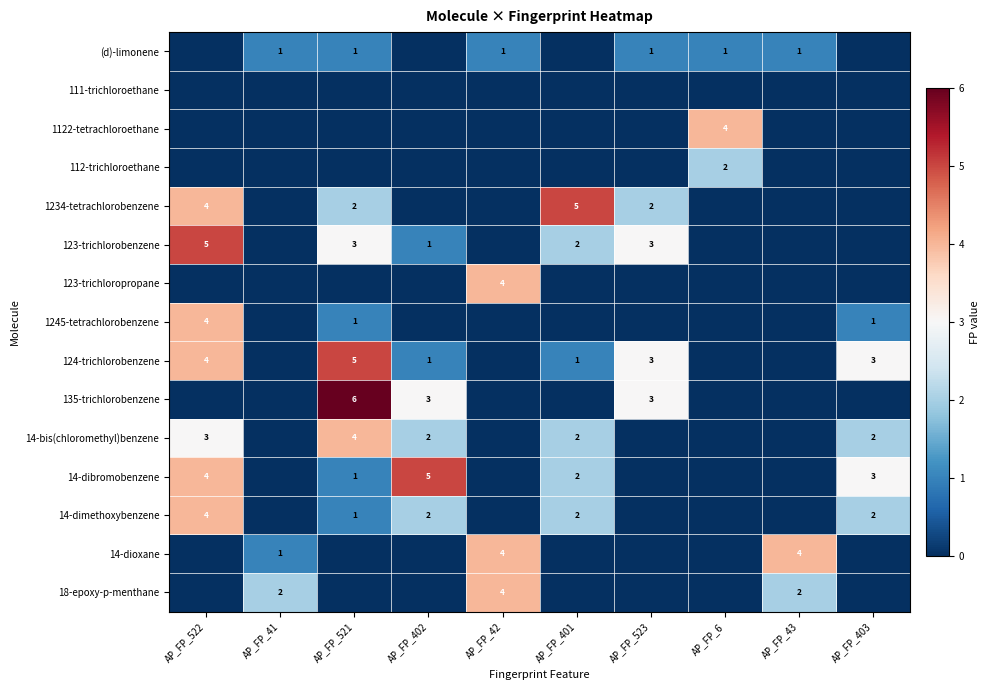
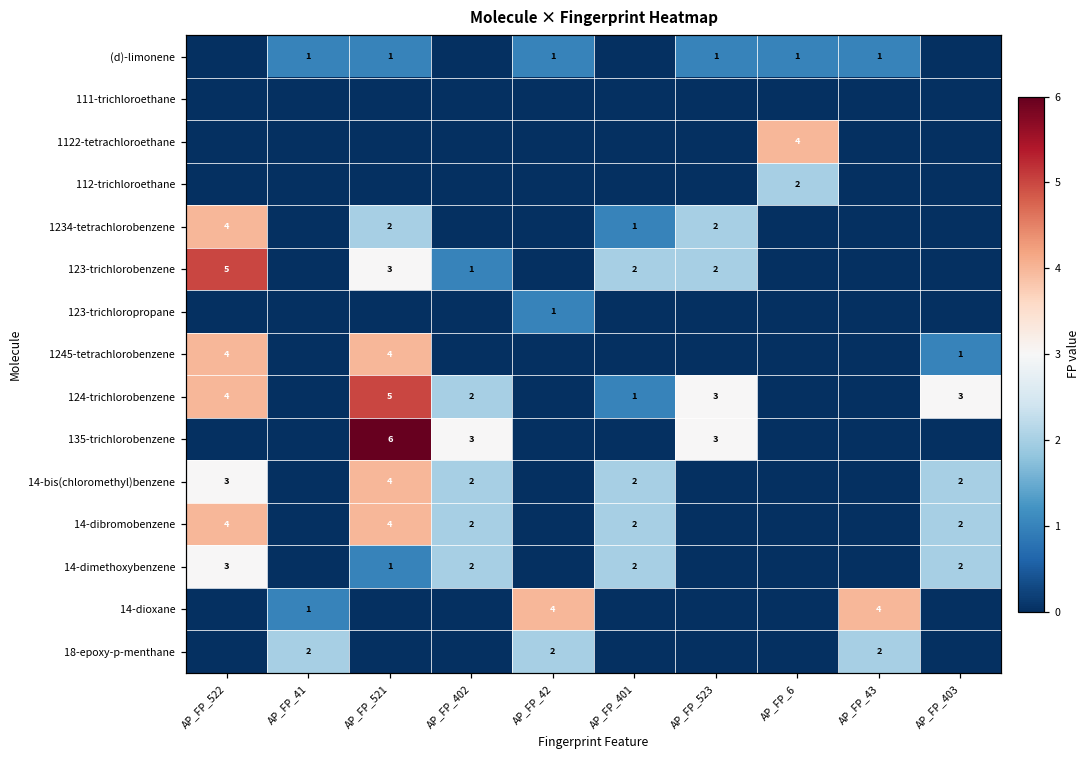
1234-tetrachlorobenzene, AP_FP_401: 5 -> 1
123-trichlorobenzene, AP_FP_523: 3 -> 2
123-trichloropropane, AP_FP_42: 4 -> 1
1245-tetrachlorobenzene, AP_FP_521: 1 -> 4
124-trichlorobenzene, AP_FP_402: 1 -> 2
14-dibromobenzene, AP_FP_521: 1 -> 4
14-dibromobenzene, AP_FP_402: 5 -> 2
14-dibromobenzene, AP_FP_403: 3 -> 2
14-dimethoxybenzene, AP_FP_522: 4 -> 3
18-epoxy-p-menthane, AP_FP_42: 4 -> 2
